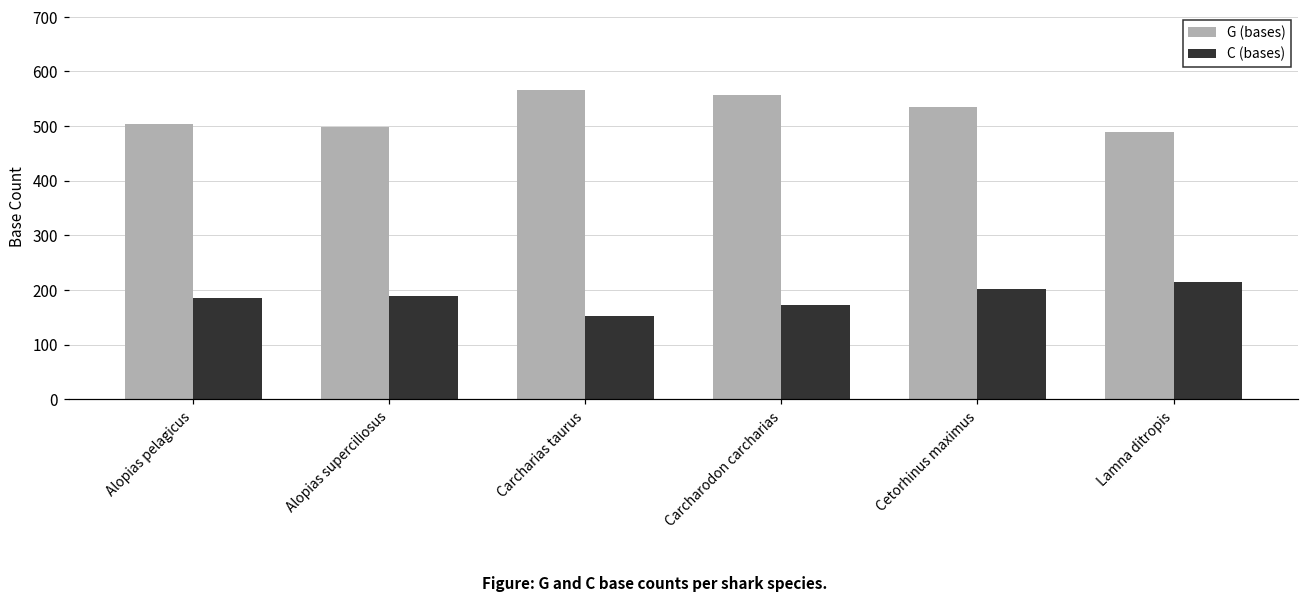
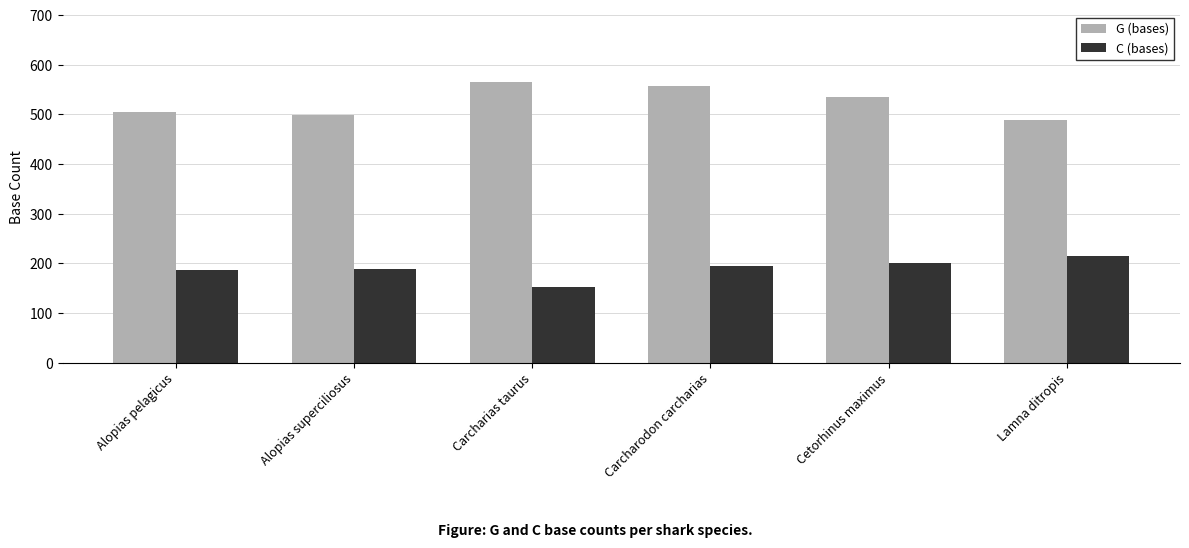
C (bases), Carcharodon carcharias: 170 -> 190
